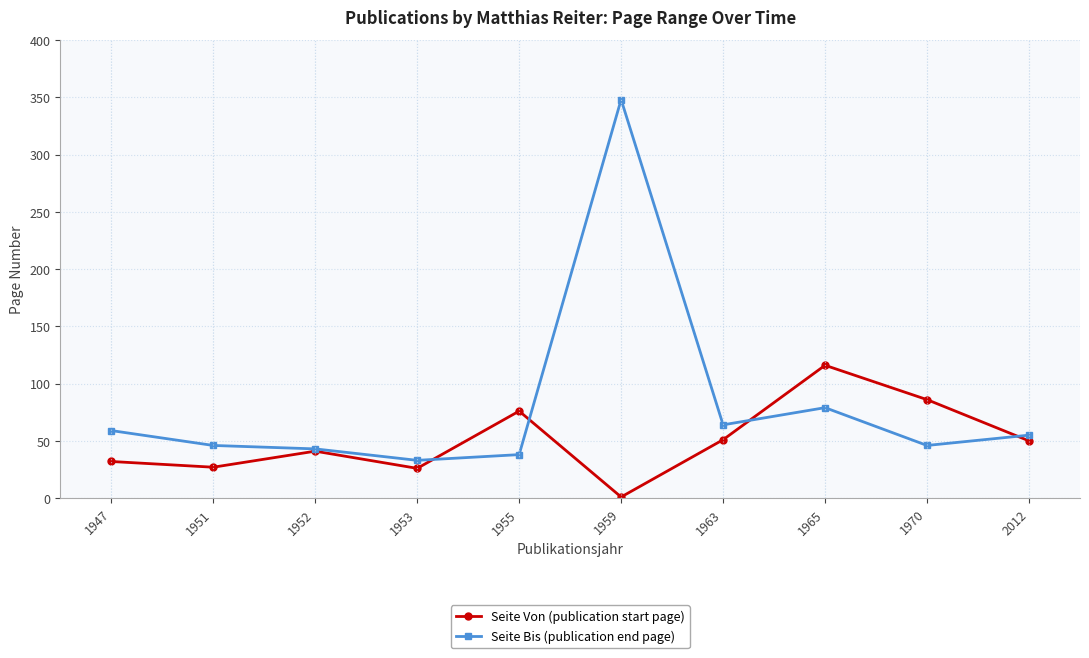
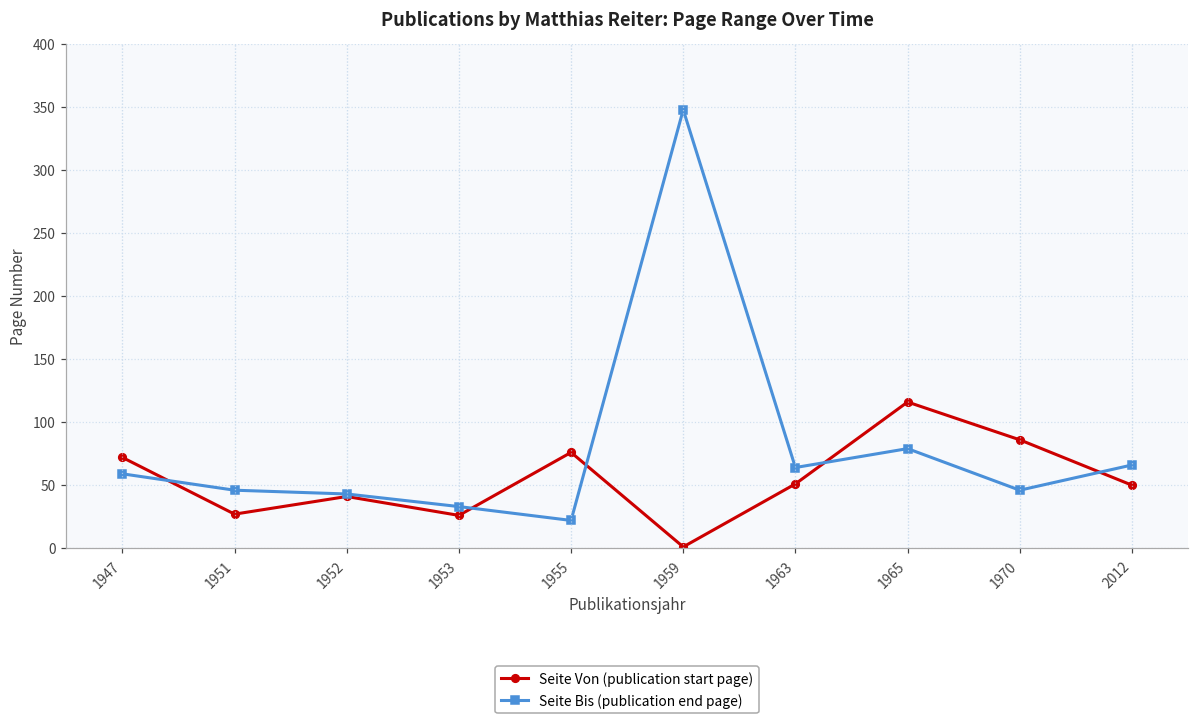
Seite Von (publication start page), 1947: 32 -> 72
Seite Bis (publication end page), 1955: 38 -> 22
Seite Bis (publication end page), 2012: 55 -> 66
